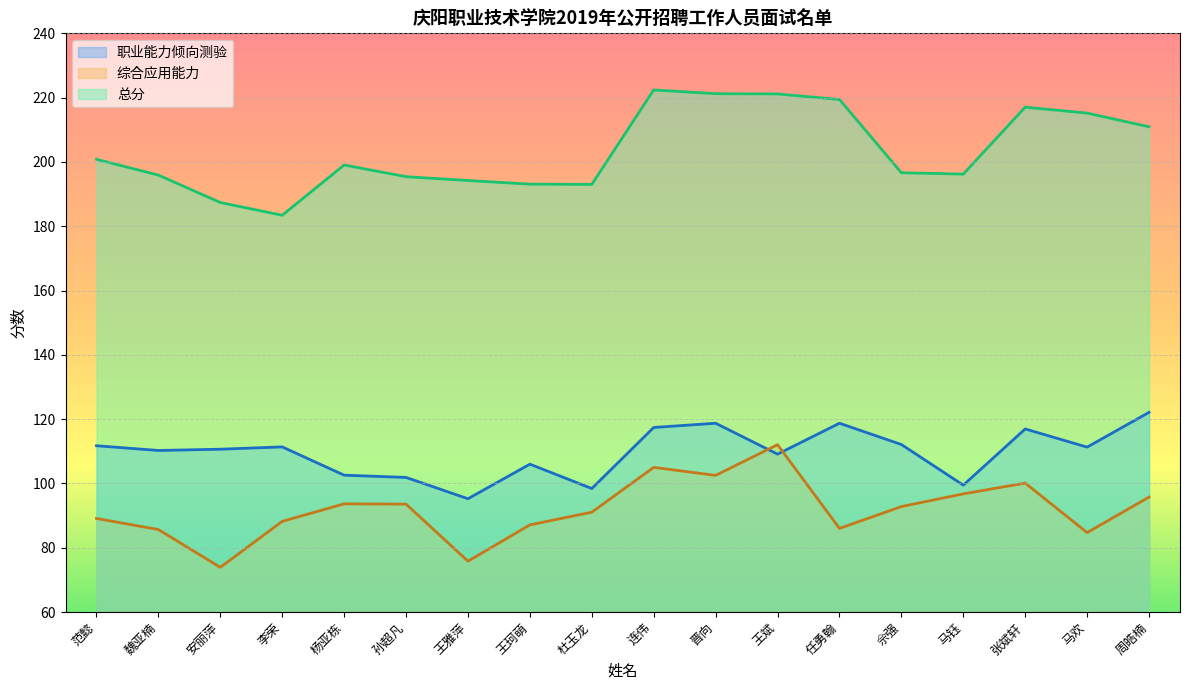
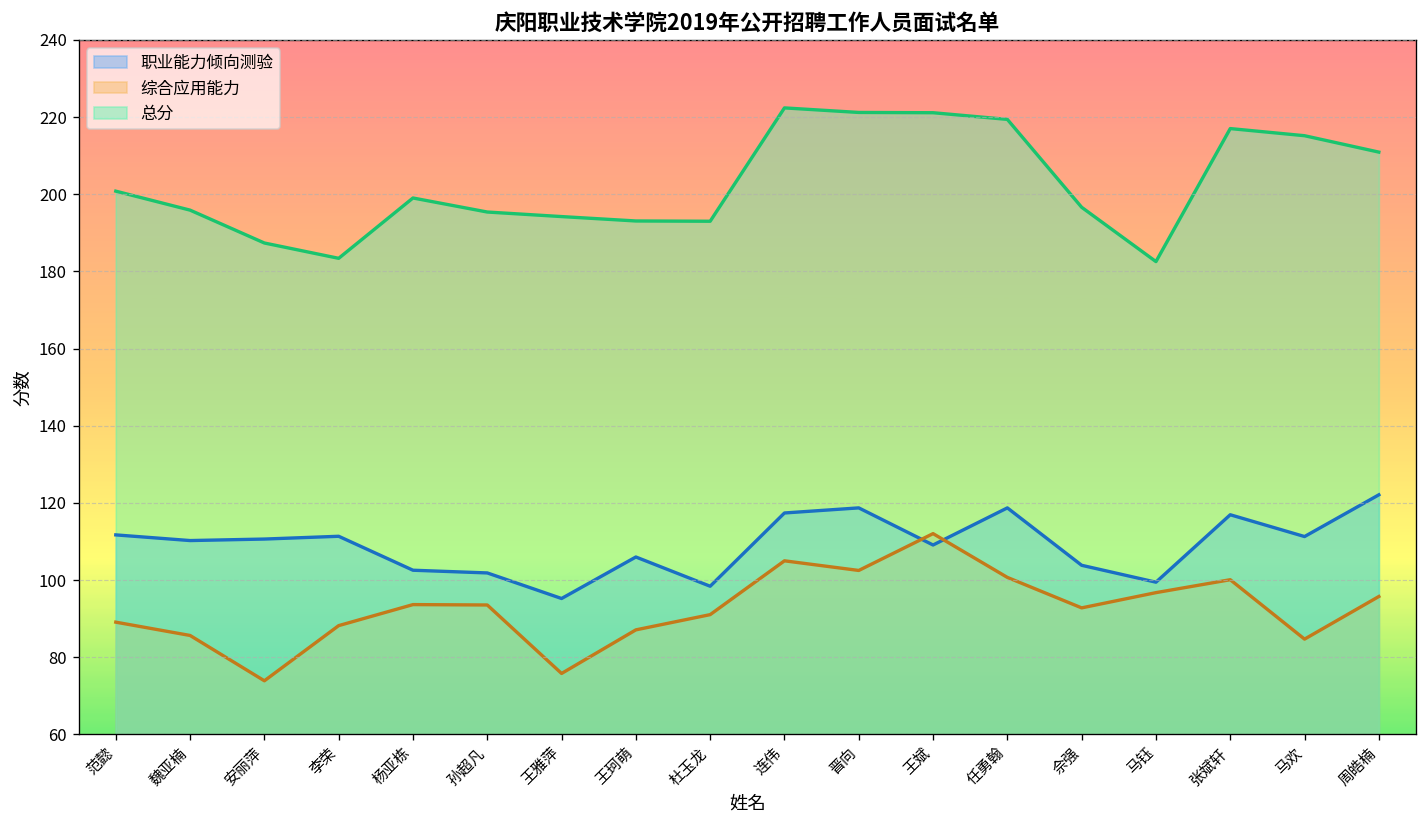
综合应用能力, 任勇翰: 86 -> 101
职业能力倾向测验, 佘强: 112 -> 104
总分, 马钰: 196 -> 183
